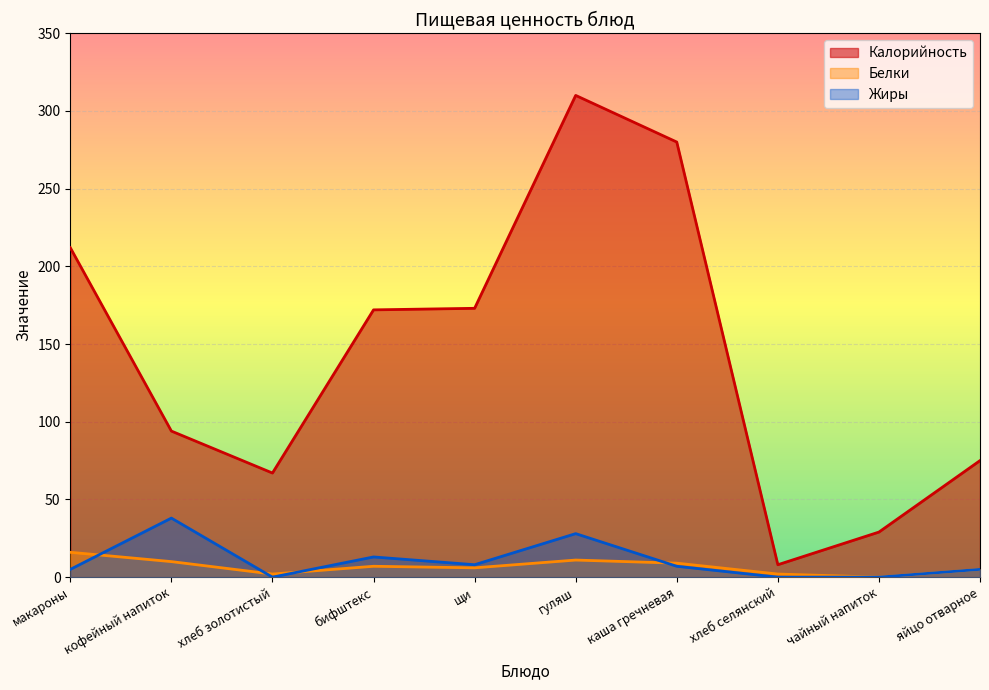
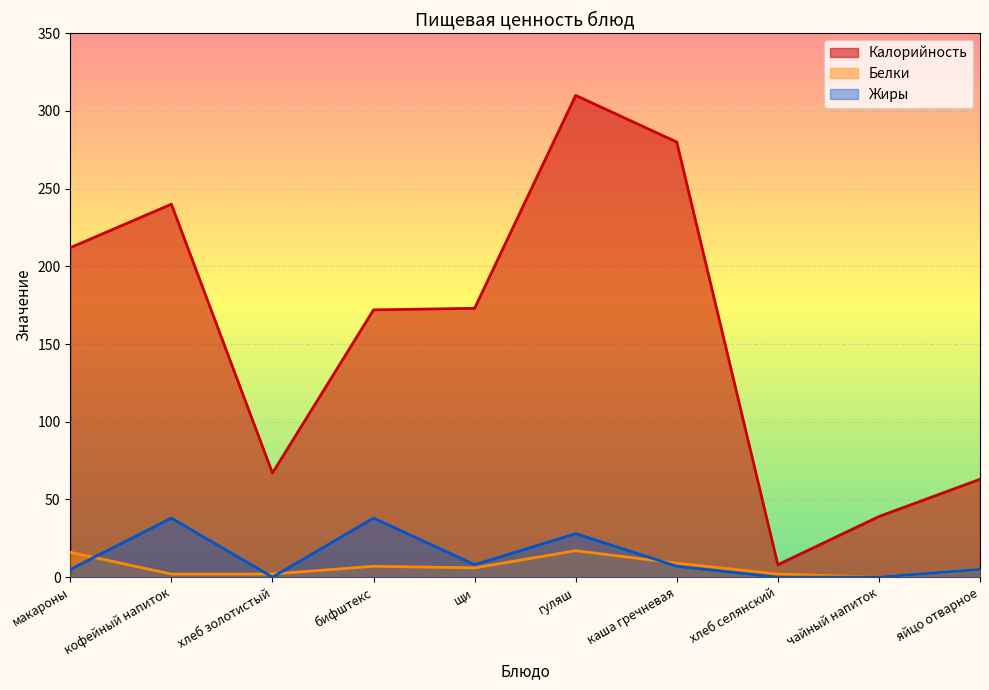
Калорийность, кофейный напиток: 94 -> 240
Белки, кофейный напиток: 10 -> 2
Жиры, бифштекс: 13 -> 38
Белки, гуляш: 11 -> 17
Калорийность, чайный напиток: 29 -> 39
Калорийность, яйцо отварное: 75 -> 63
